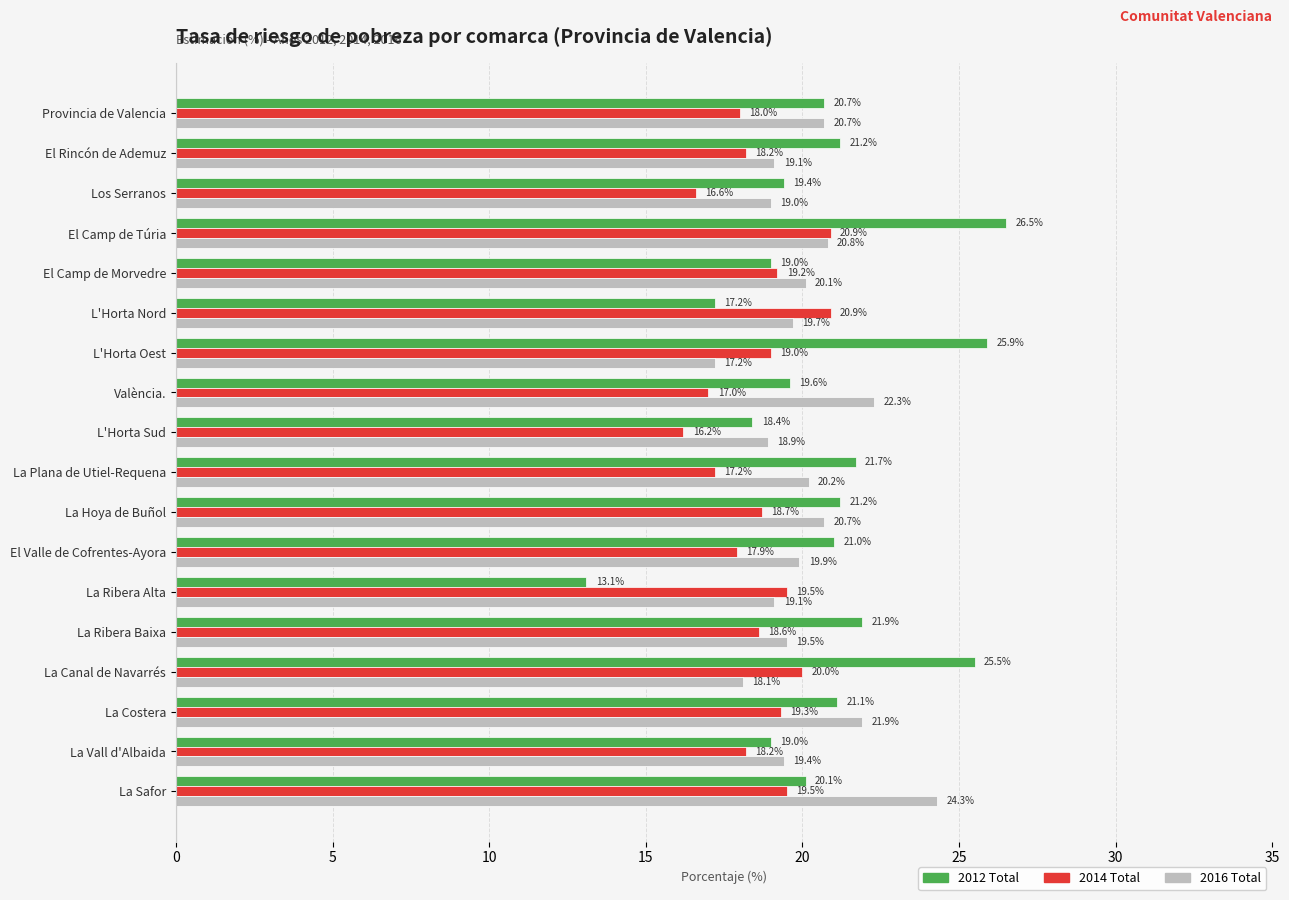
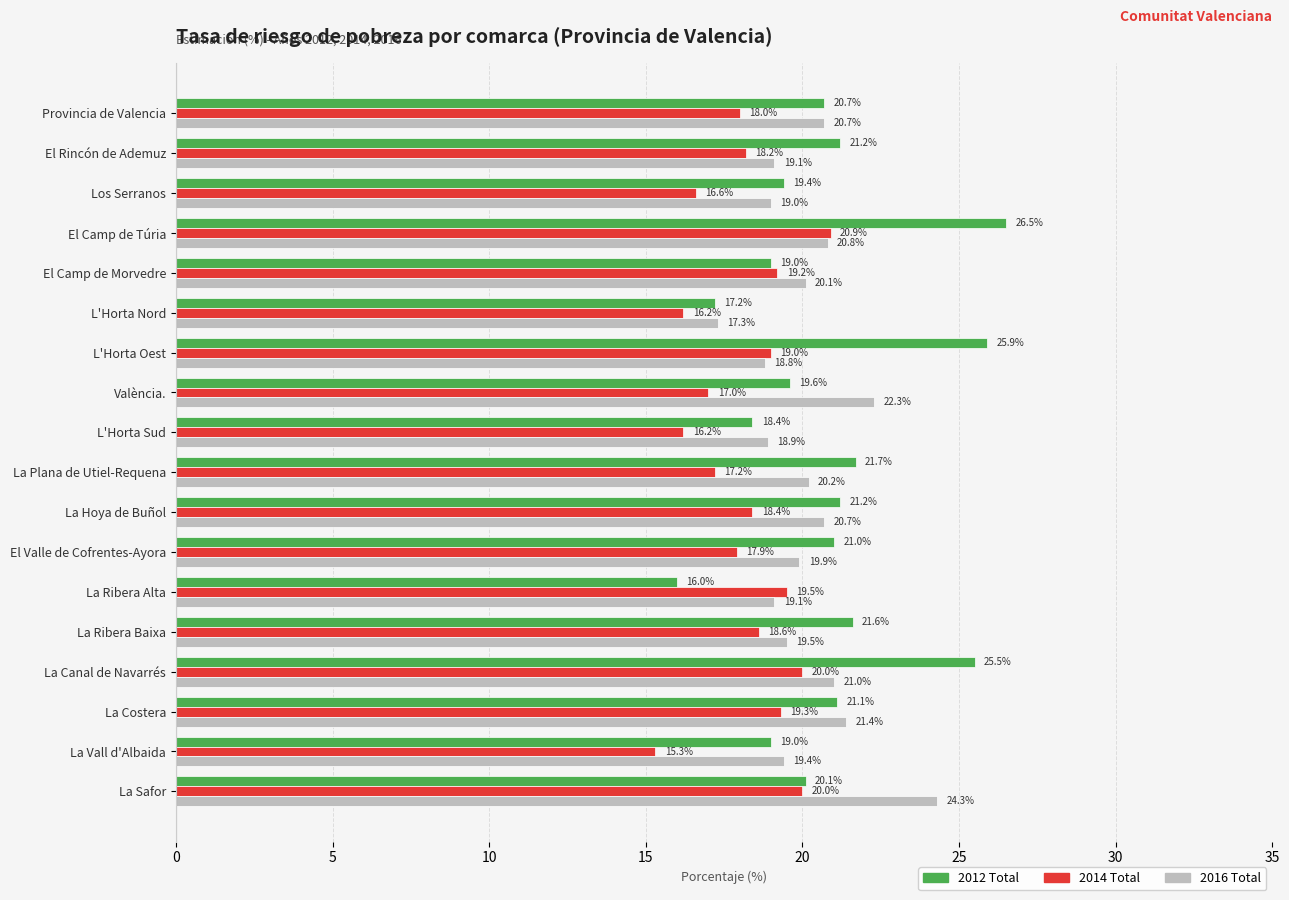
2014 Total, L'Horta Nord: 20.9% -> 16.2%
2016 Total, L'Horta Nord: 19.7% -> 17.3%
2016 Total, L'Horta Oest: 17.2% -> 18.8%
2014 Total, La Hoya de Buñol: 18.7% -> 18.4%
2012 Total, La Ribera Alta: 13.1% -> 16.0%
2012 Total, La Ribera Baixa: 21.9% -> 21.6%
2016 Total, La Canal de Navarrés: 18.1% -> 21.0%
2016 Total, La Costera: 21.9% -> 21.4%
2014 Total, La Vall d'Albaida: 18.2% -> 15.3%
2014 Total, La Safor: 19.5% -> 20.0%
